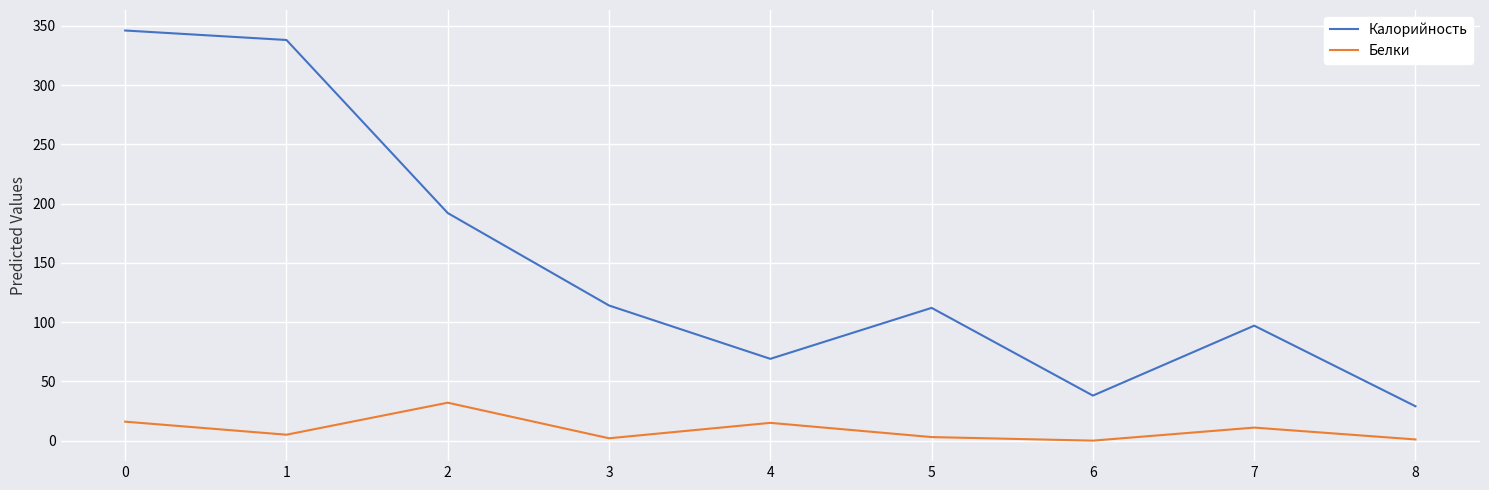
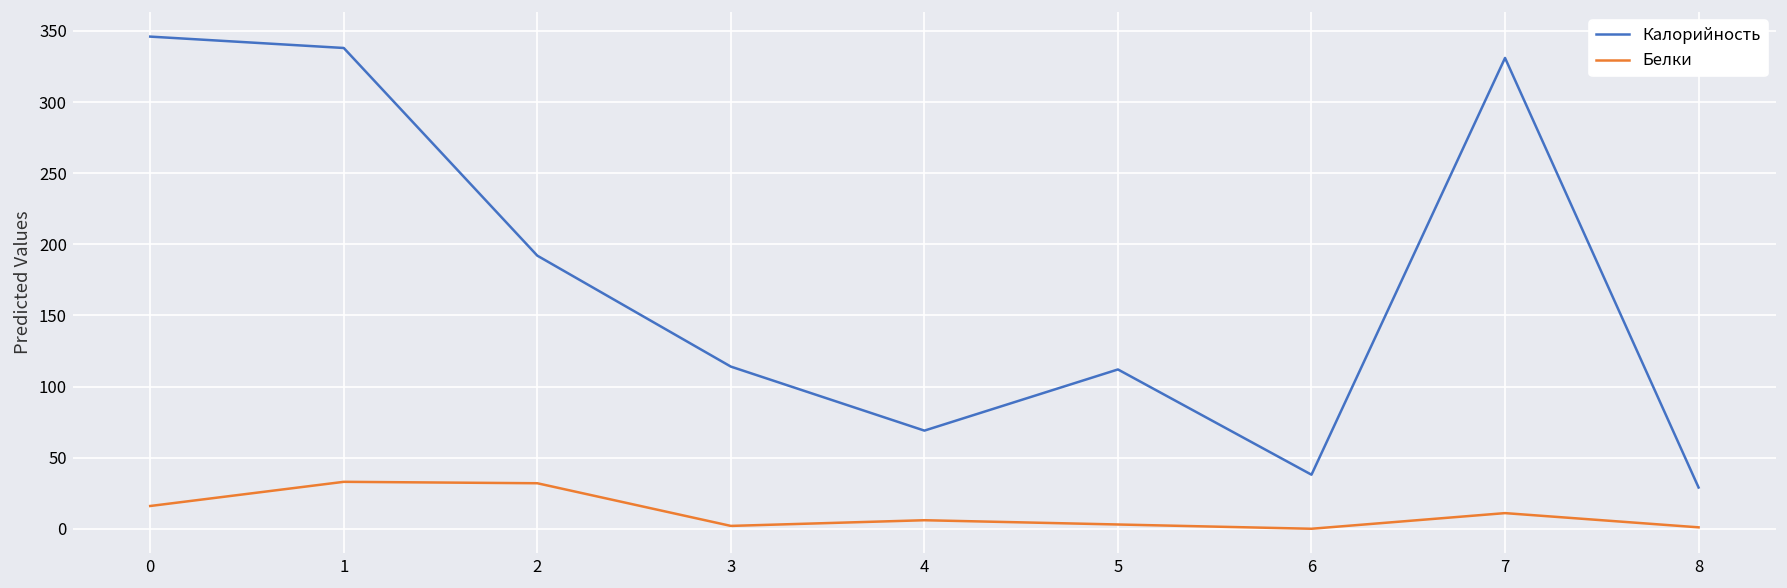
Белки, 1: 5 -> 33
Белки, 4: 15 -> 6
Калорийность, 7: 97 -> 331
